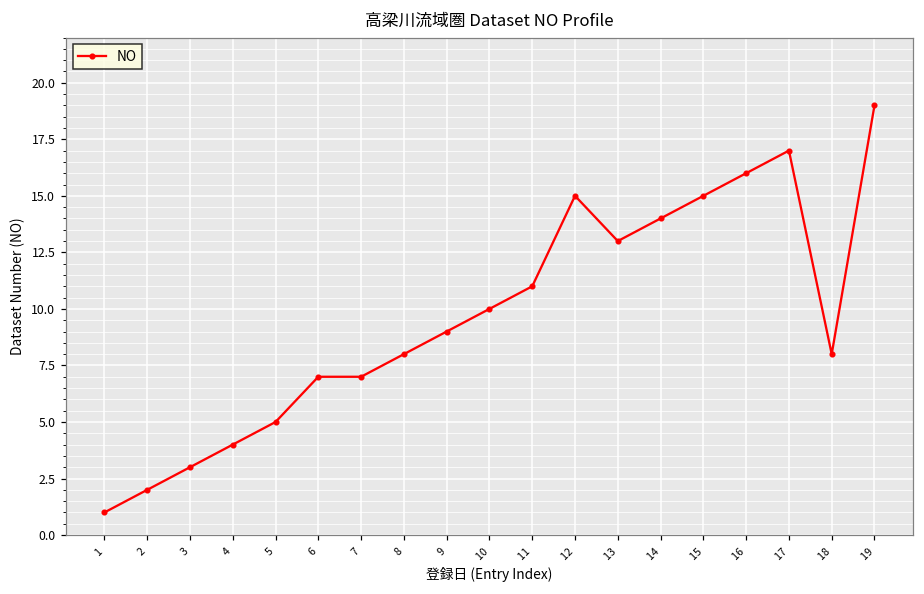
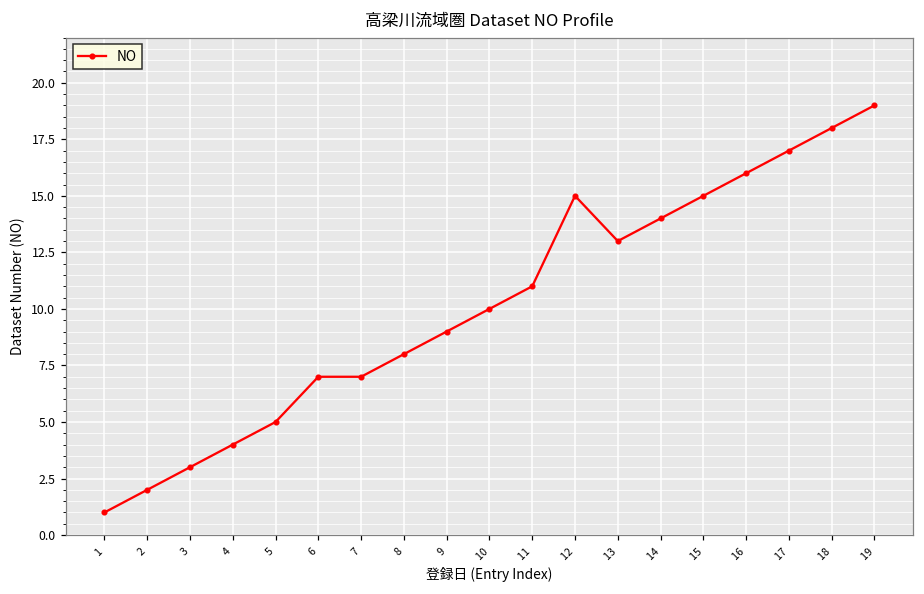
18: 8 -> 18
